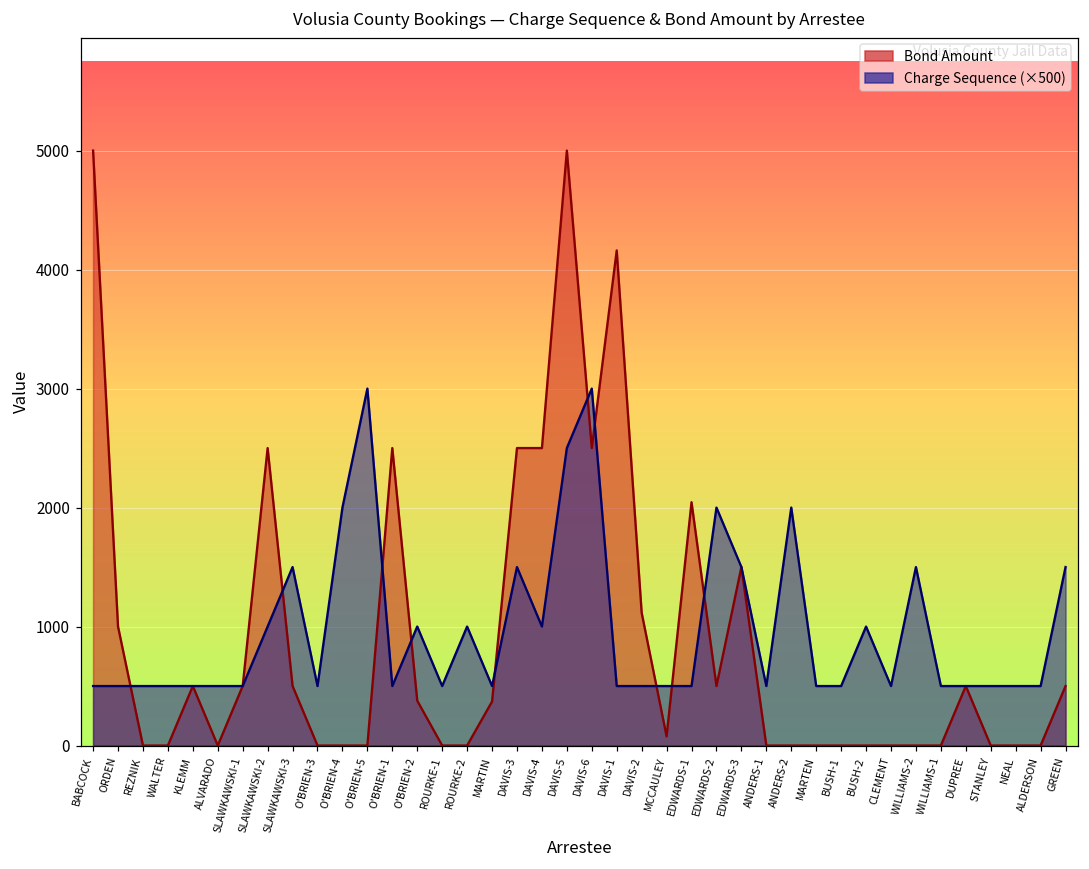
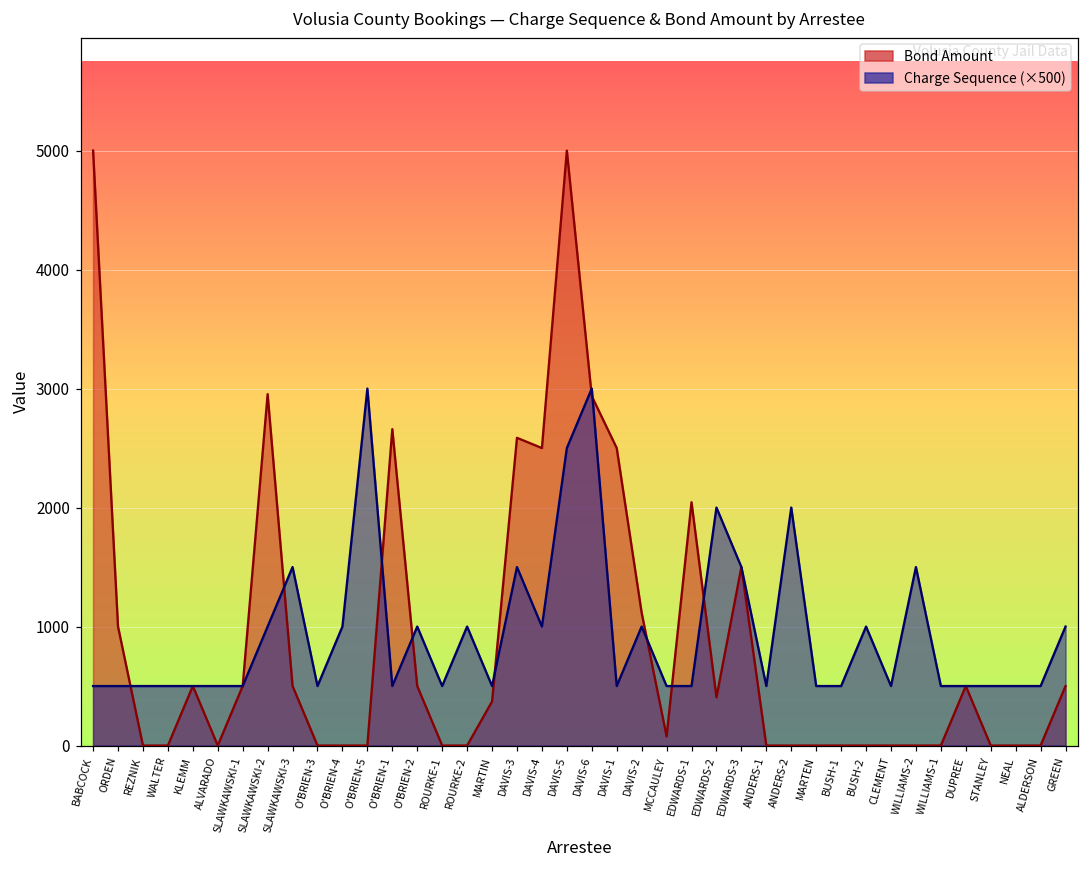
Bond Amount, SLAWKAWSKI-2: 2500 -> 2950
Charge Sequence (×500), O'BRIEN-4: 2000 -> 1000
Bond Amount, O'BRIEN-1: 2500 -> 2660
Bond Amount, O'BRIEN-2: 380 -> 500
Bond Amount, DAVIS-3: 2500 -> 2590
Bond Amount, DAVIS-6: 2500 -> 2940
Bond Amount, DAVIS-1: 4160 -> 2500
Charge Sequence (×500), DAVIS-2: 500 -> 1000
Bond Amount, EDWARDS-2: 500 -> 410
Charge Sequence (×500), GREEN: 1500 -> 1000
